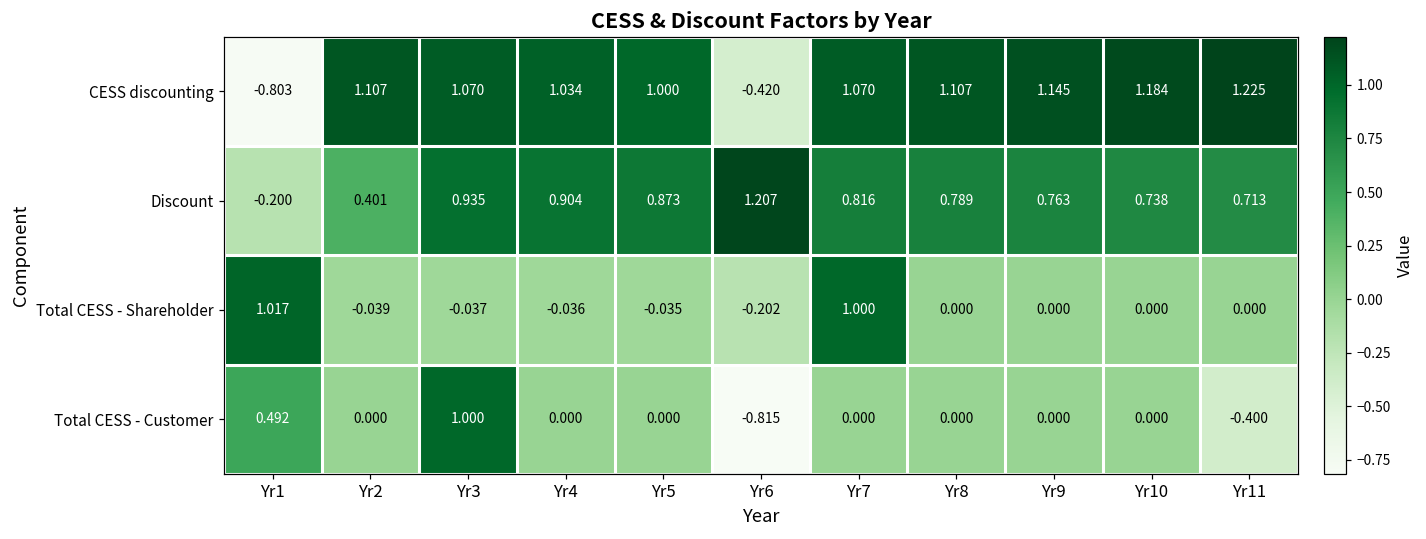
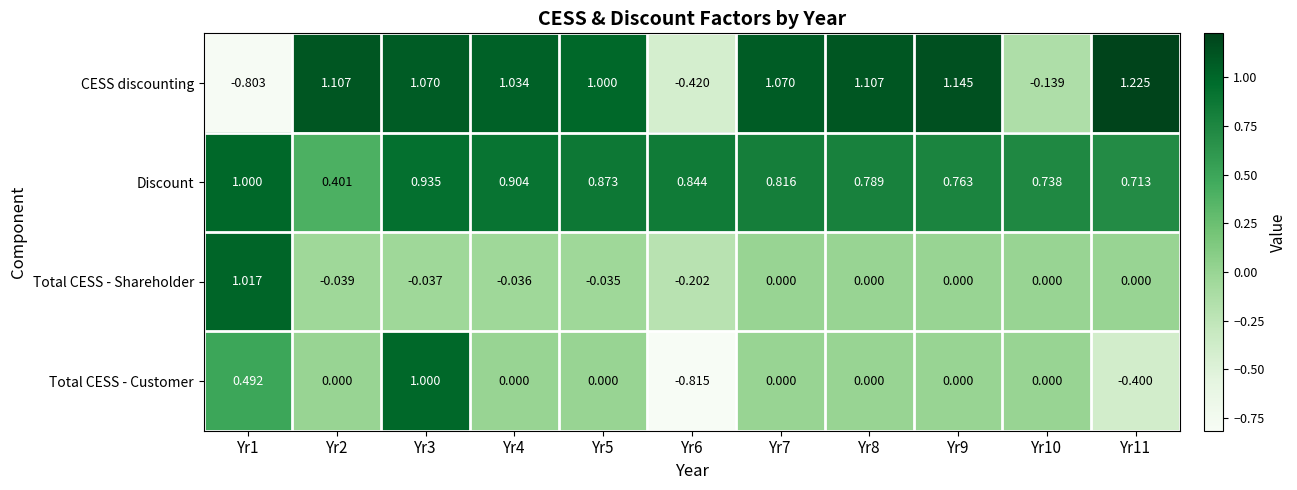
CESS discounting, Yr10: 1.184 -> -0.139
Discount, Yr1: -0.200 -> 1.000
Discount, Yr6: 1.207 -> 0.844
Total CESS - Shareholder, Yr7: 1.000 -> 0.000
